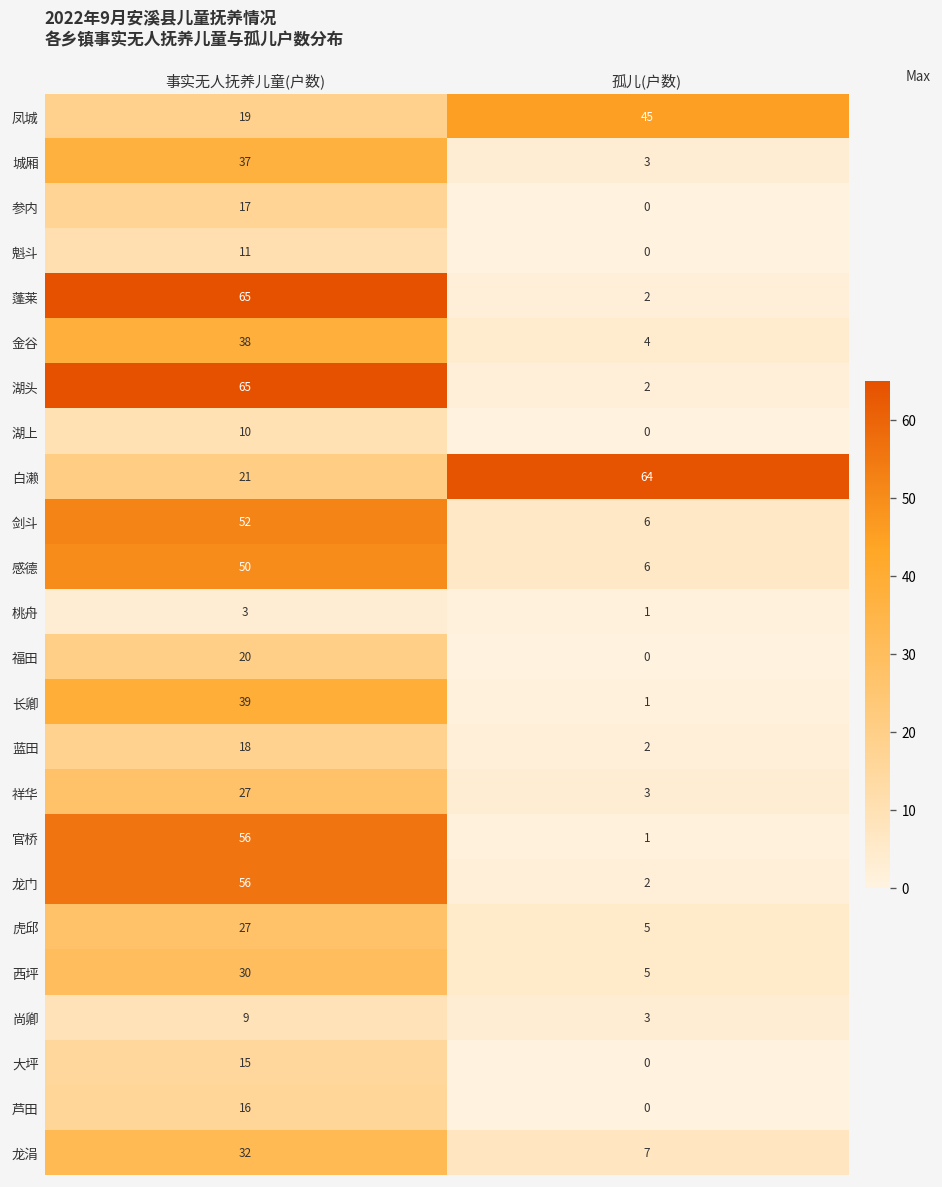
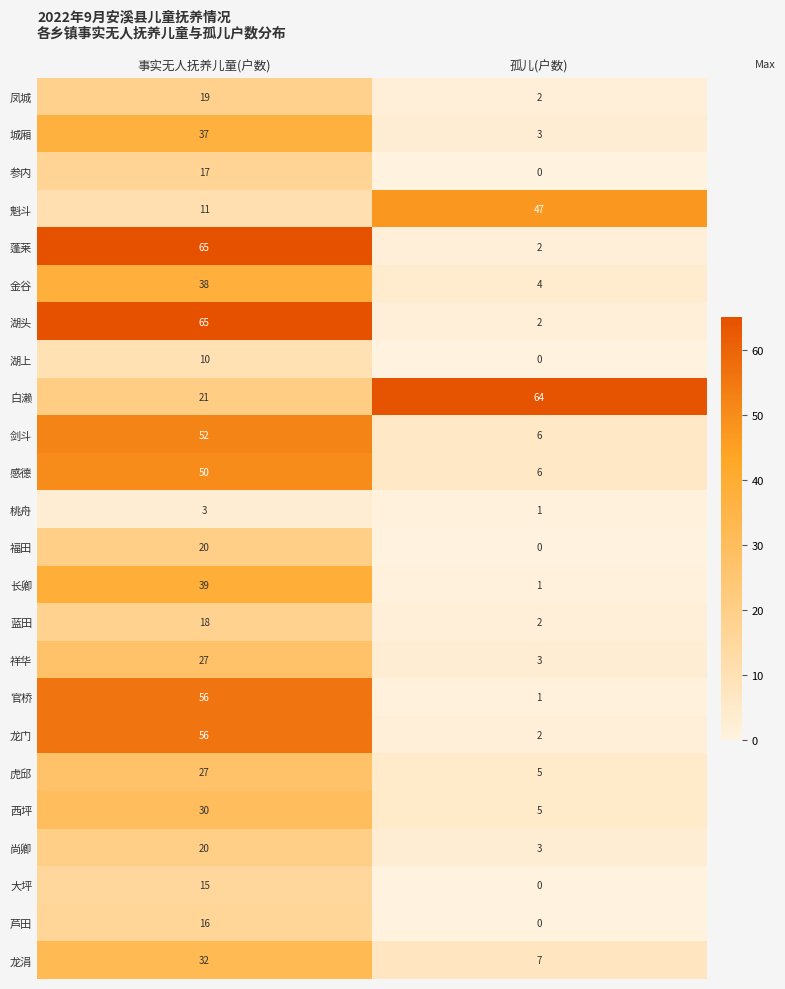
凤城, 孤儿(户数): 45 -> 2
魁斗, 孤儿(户数): 0 -> 47
尚卿, 事实无人抚养儿童(户数): 9 -> 20
